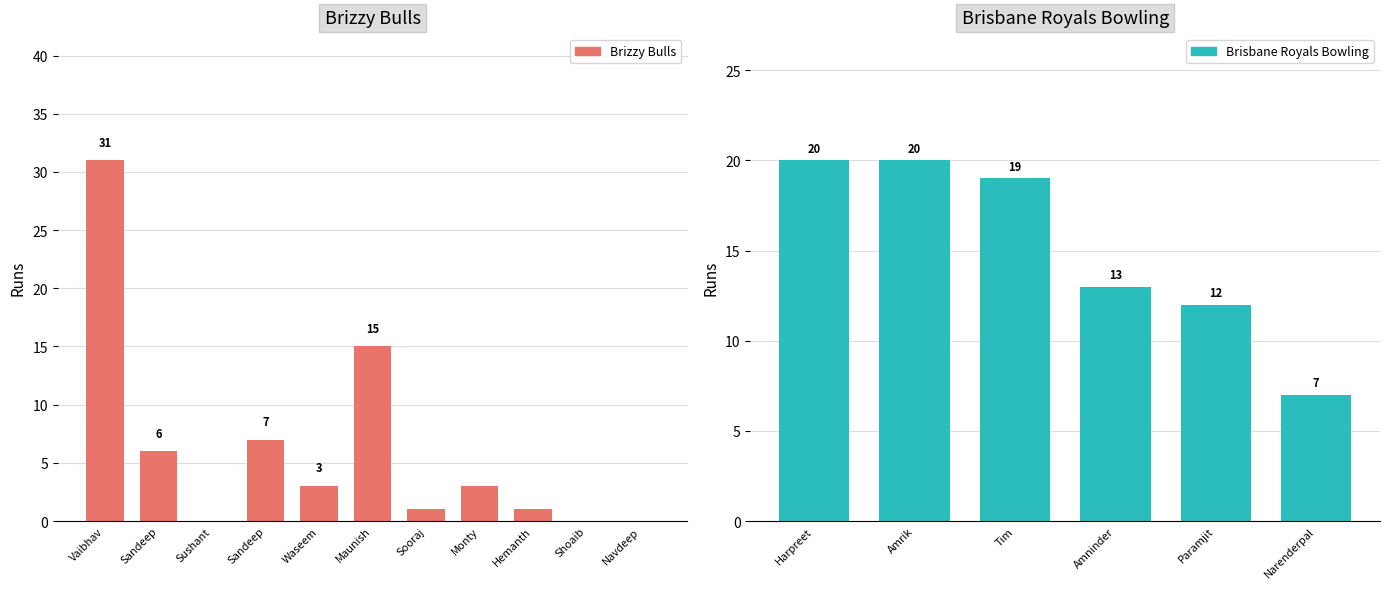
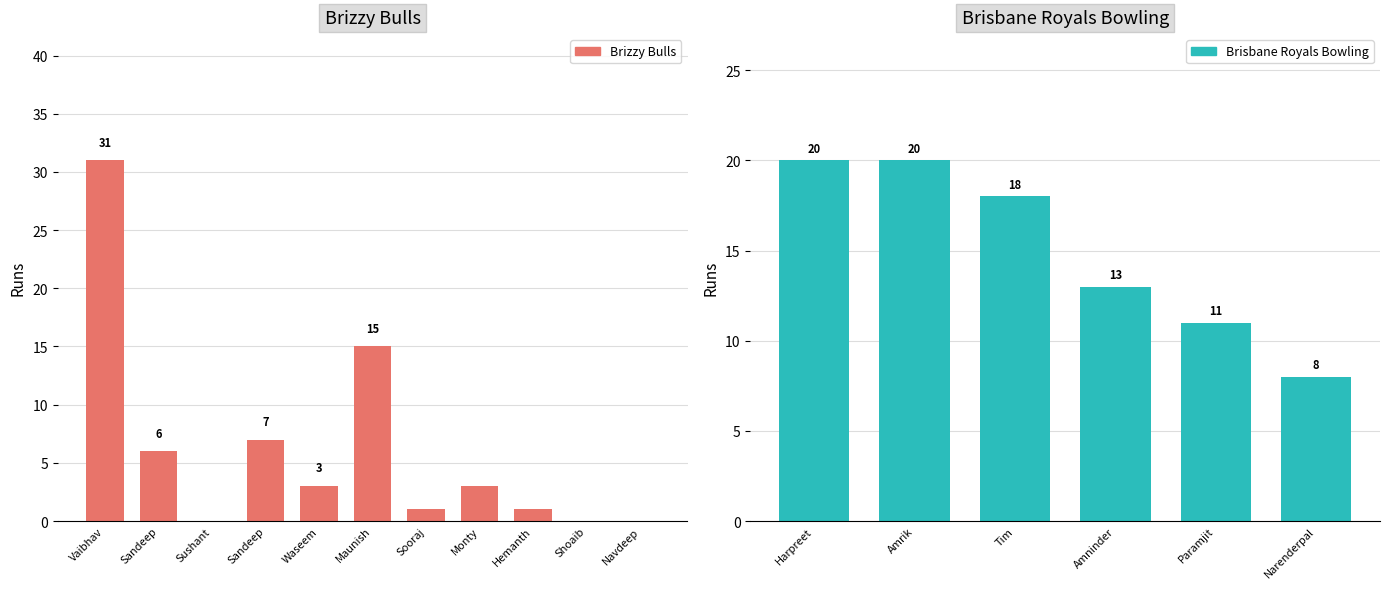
Brisbane Royals Bowling, Tim: 19 -> 18
Brisbane Royals Bowling, Paramjit: 12 -> 11
Brisbane Royals Bowling, Narenderpal: 7 -> 8
